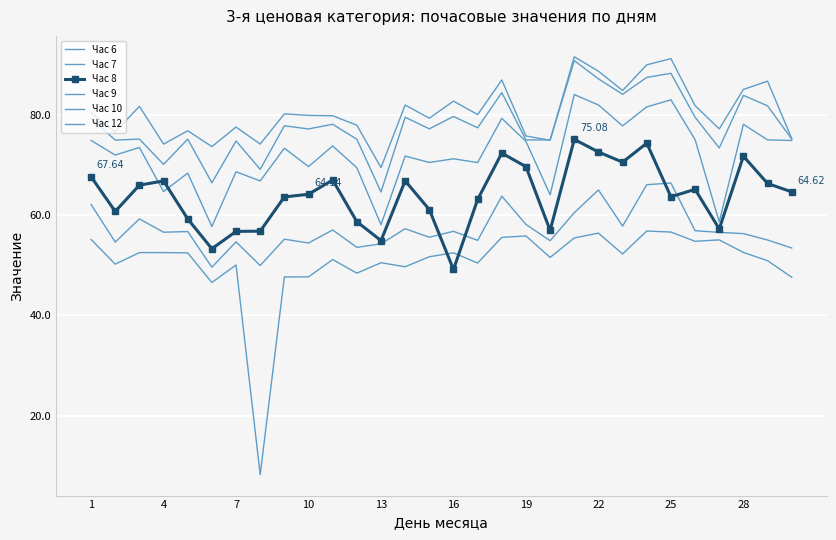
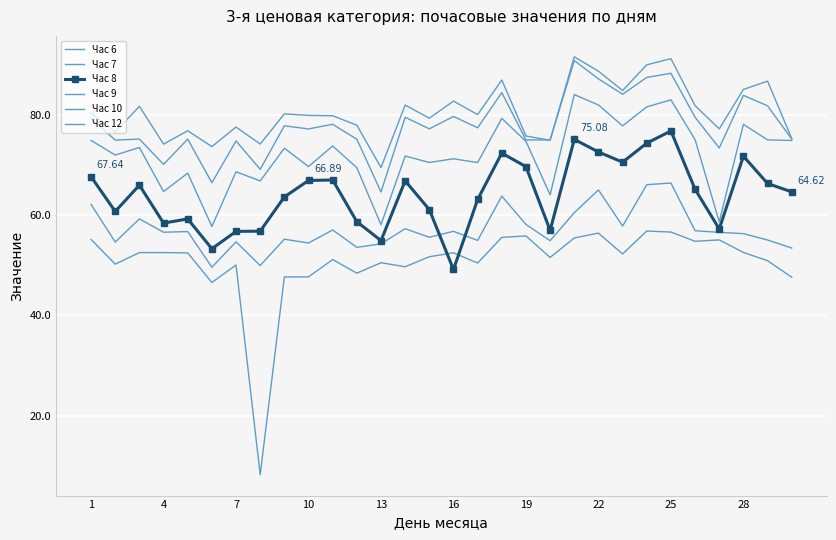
Час 8, 4: 67 -> 58
Час 8, 10: 64.14 -> 66.89
Час 8, 25: 64 -> 77
